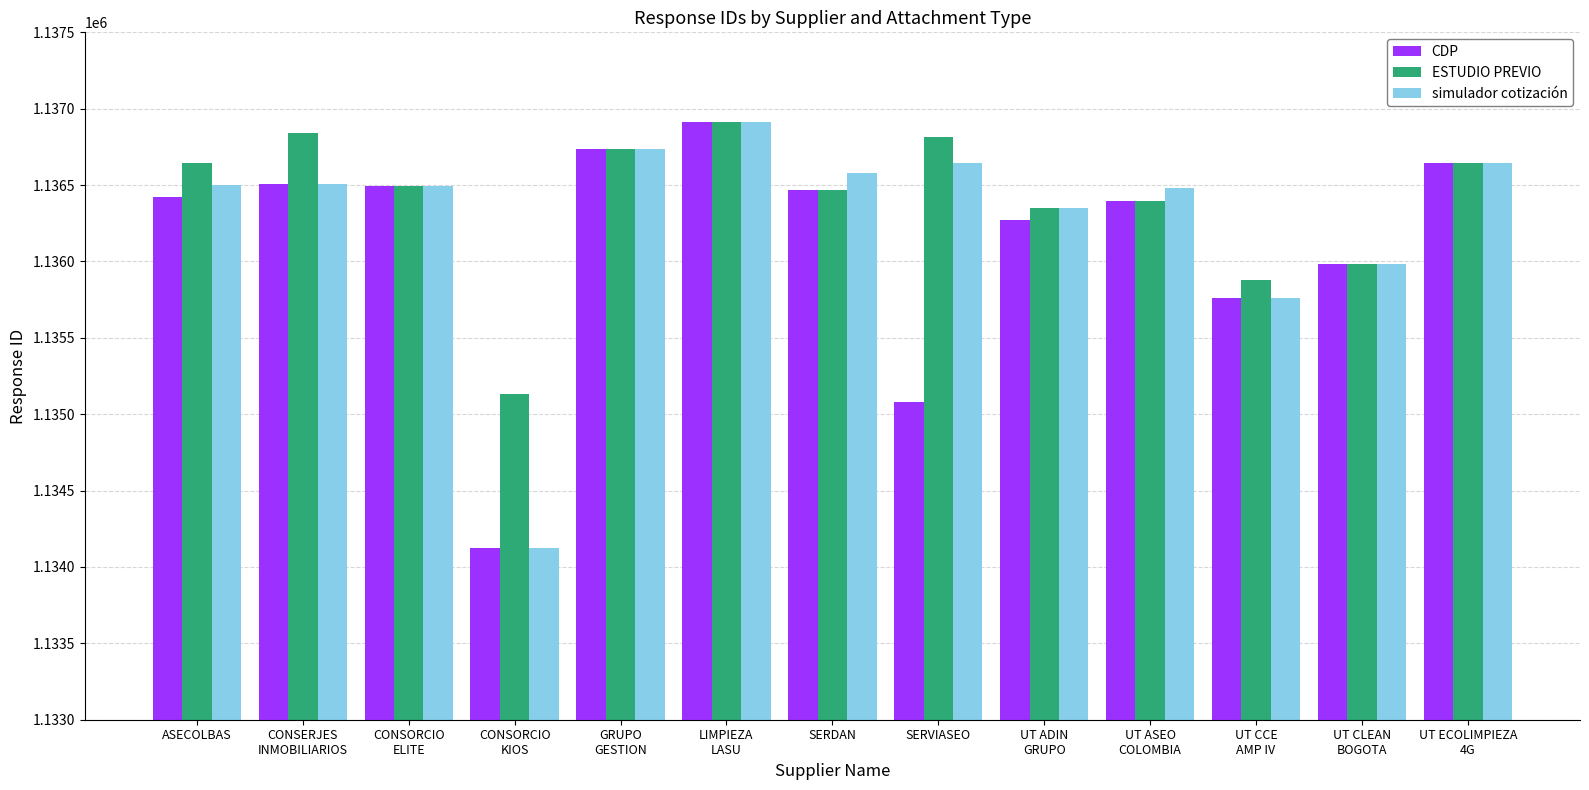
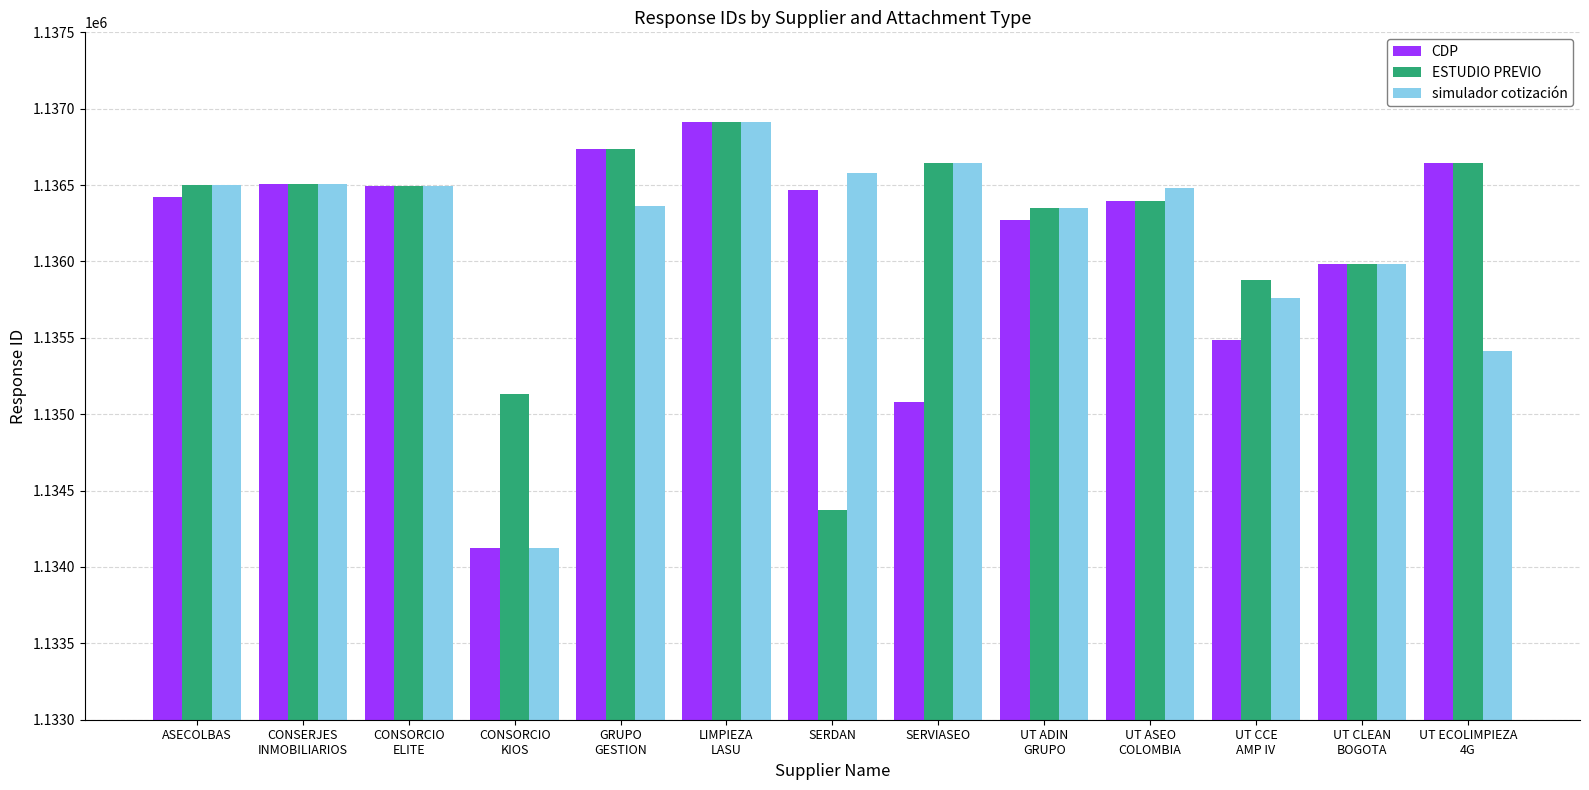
ESTUDIO PREVIO, ASECOLBAS: 1136650 -> 1136500
ESTUDIO PREVIO, CONSERJES INMOBILIARIOS: 1136840 -> 1136510
simulador cotización, GRUPO GESTION: 1136730 -> 1136370
ESTUDIO PREVIO, SERDAN: 1136470 -> 1134370
ESTUDIO PREVIO, SERVIASEO: 1136820 -> 1136640
CDP, UT CCE AMP IV: 1135760 -> 1135490
simulador cotización, UT ECOLIMPIEZA 4G: 1136650 -> 1135420
